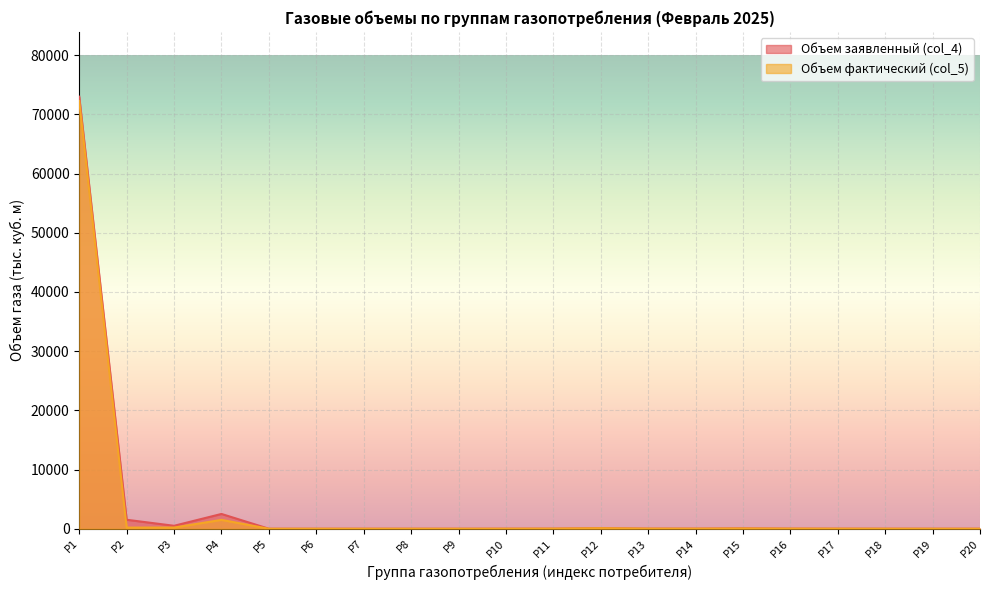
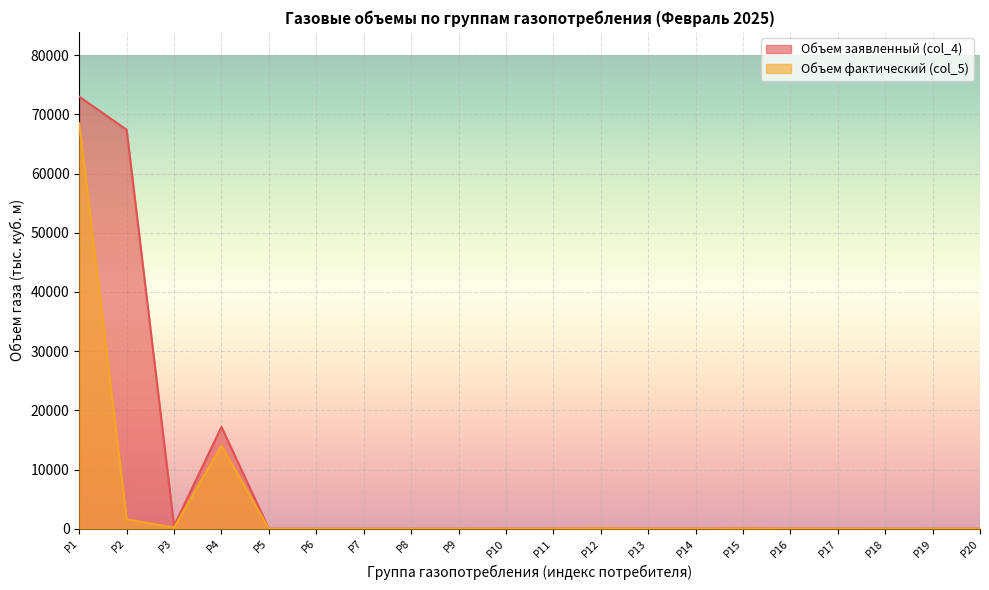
Объем фактический (col_5), P1: 72000 -> 69000
Объем заявленный (col_4), P2: 2000 -> 67000
Объем фактический (col_5), P2: 0 -> 2000
Объем заявленный (col_4), P4: 3000 -> 17000
Объем фактический (col_5), P4: 2000 -> 14000
